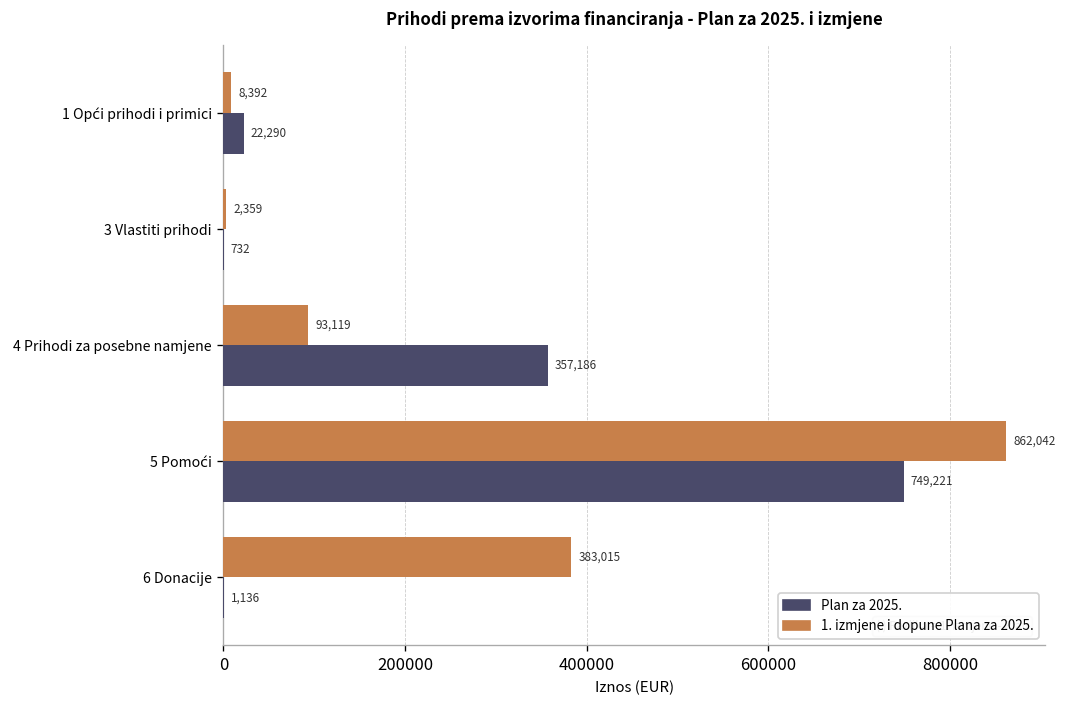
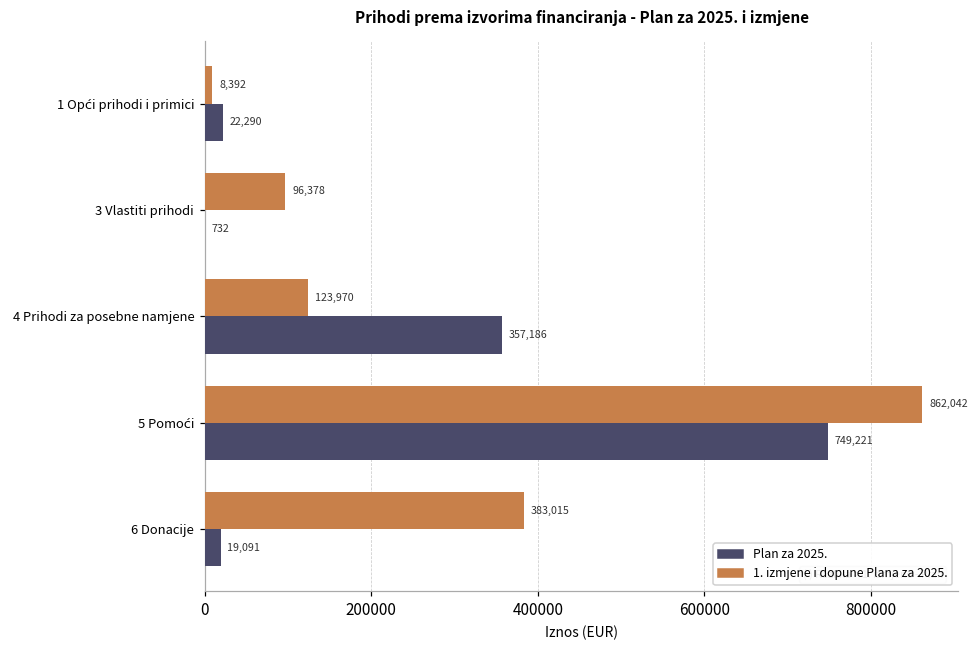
1. izmjene i dopune Plana za 2025., 3 Vlastiti prihodi: 2,359 -> 96,378
1. izmjene i dopune Plana za 2025., 4 Prihodi za posebne namjene: 93,119 -> 123,970
Plan za 2025., 6 Donacije: 1,136 -> 19,091
